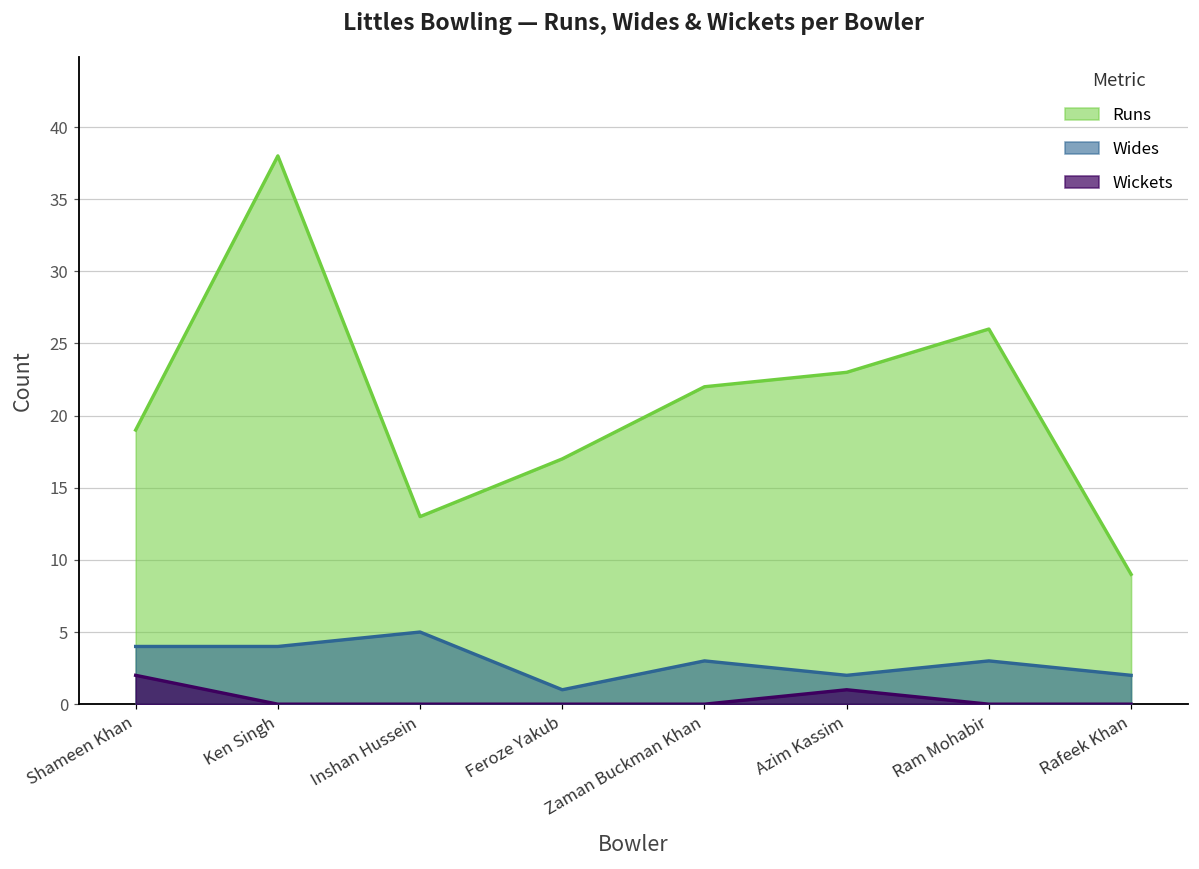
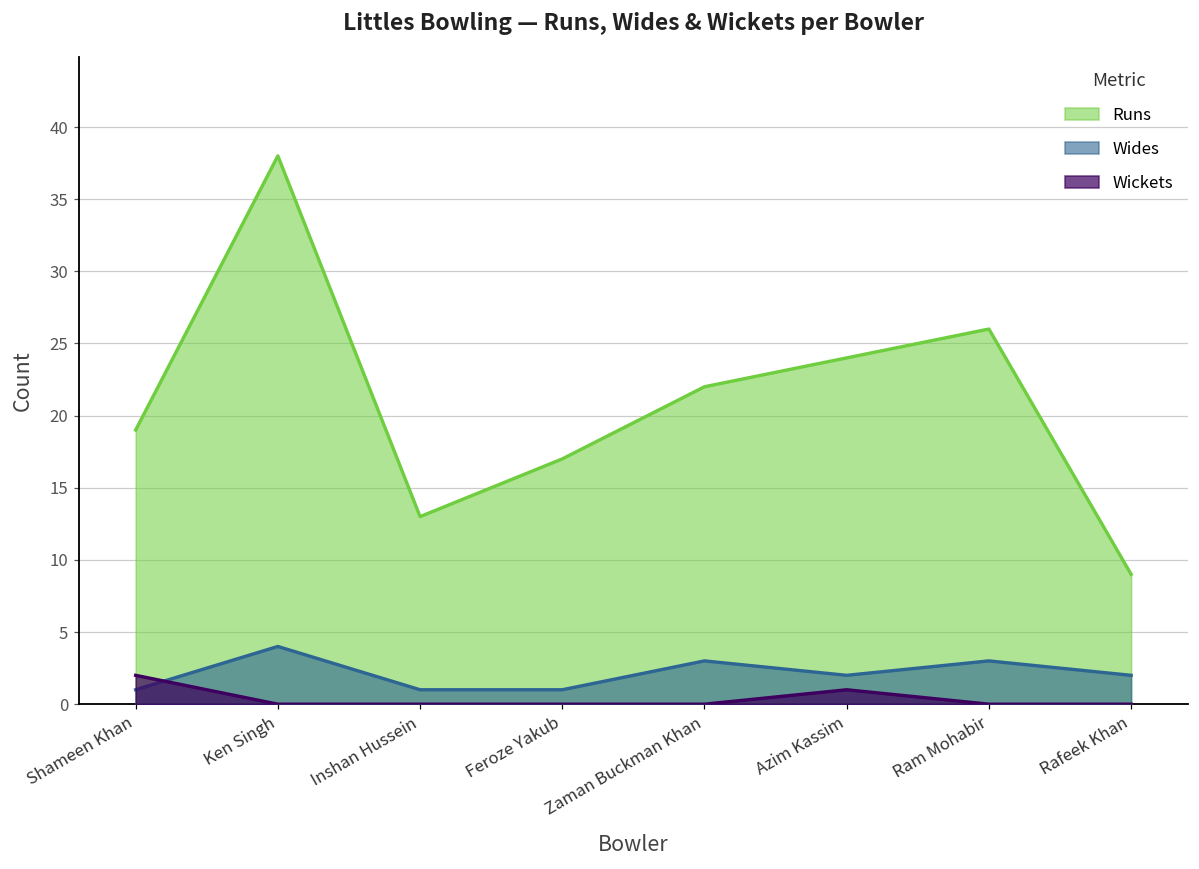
Wides, Shameen Khan: 4 -> 1
Wides, Inshan Hussein: 5 -> 1
Runs, Azim Kassim: 23 -> 24
